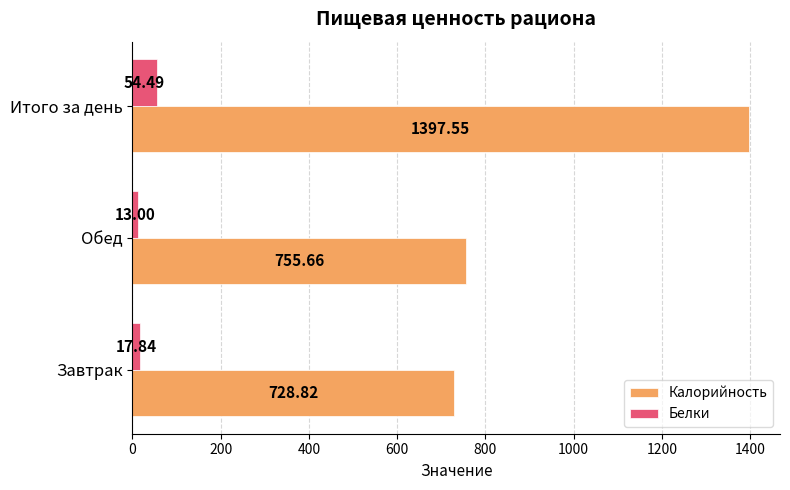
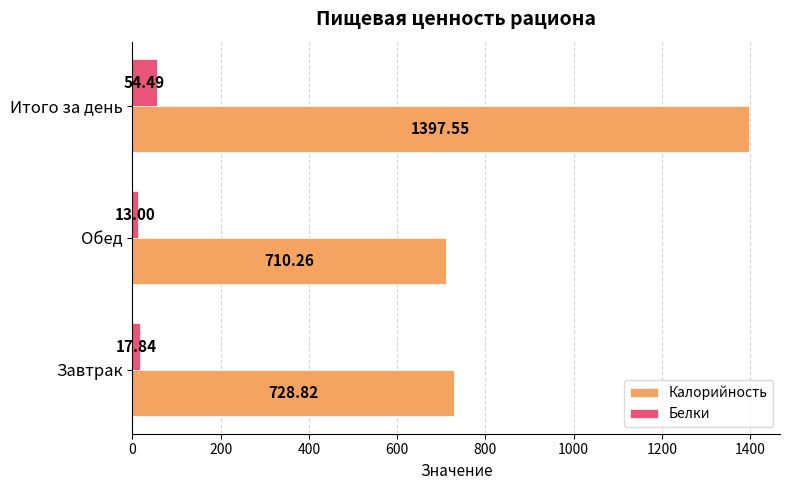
Калорийность, Обед: 755.66 -> 710.26
